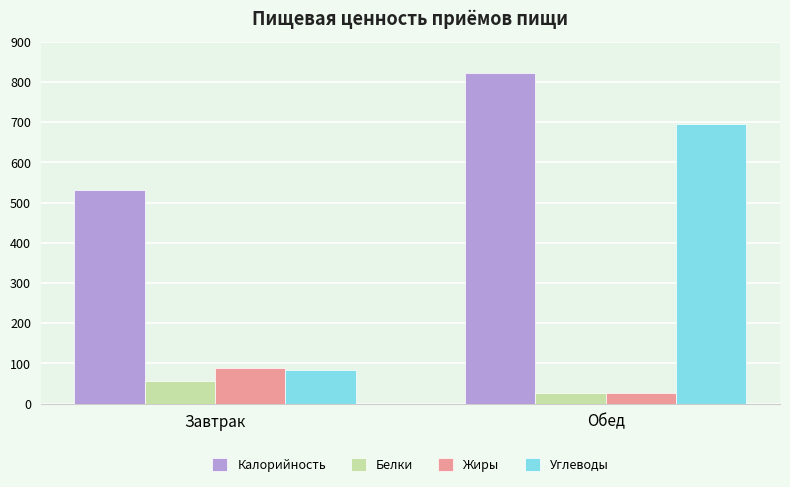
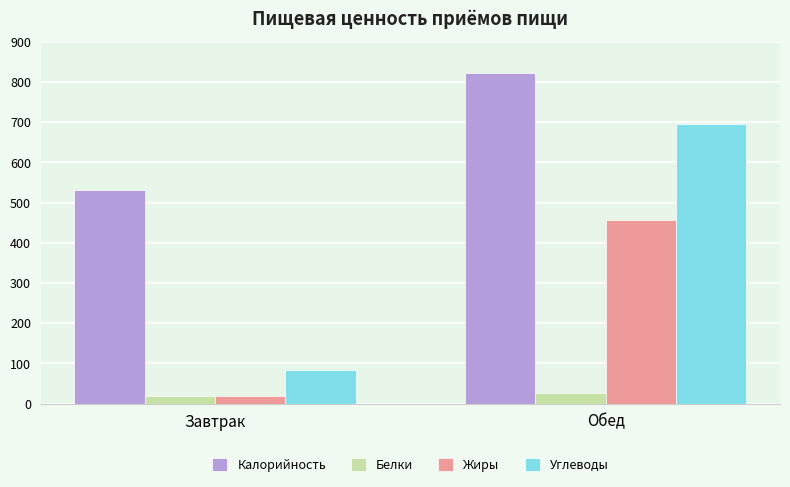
Белки, Завтрак: 60 -> 20
Жиры, Завтрак: 90 -> 20
Жиры, Обед: 30 -> 460
